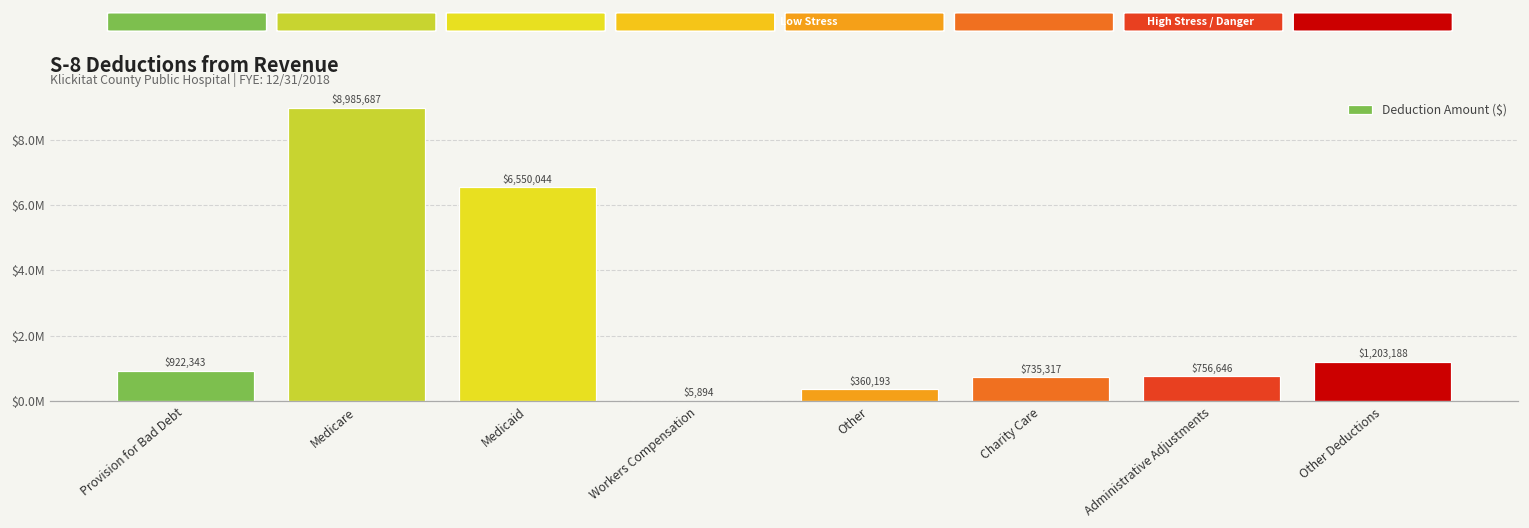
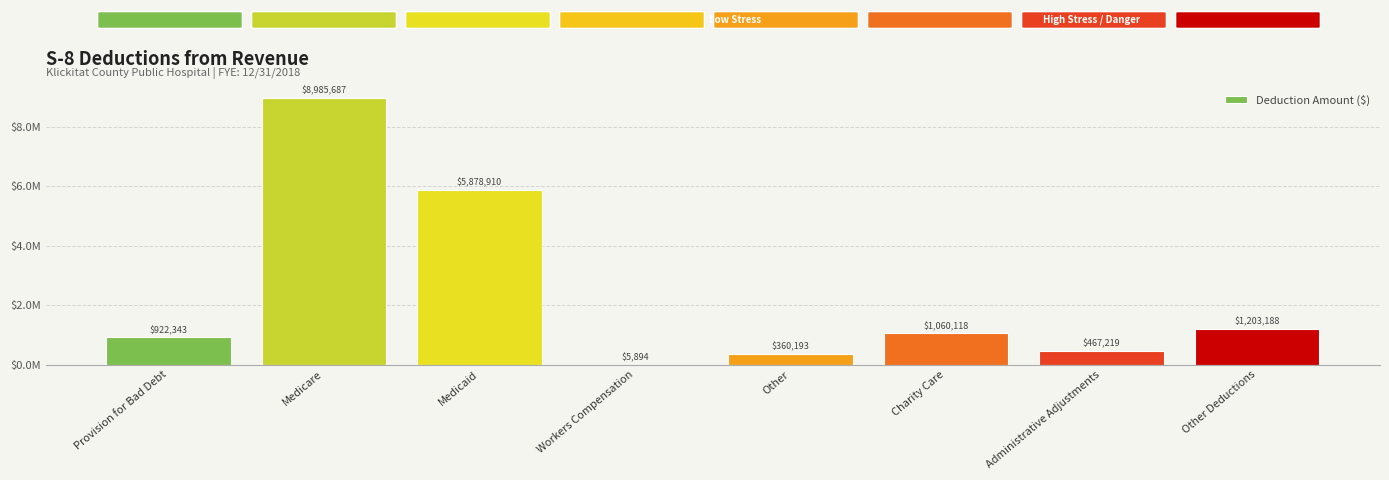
Medicaid: $6,550,044 -> $5,878,910
Charity Care: $735,317 -> $1,060,118
Administrative Adjustments: $756,646 -> $467,219
